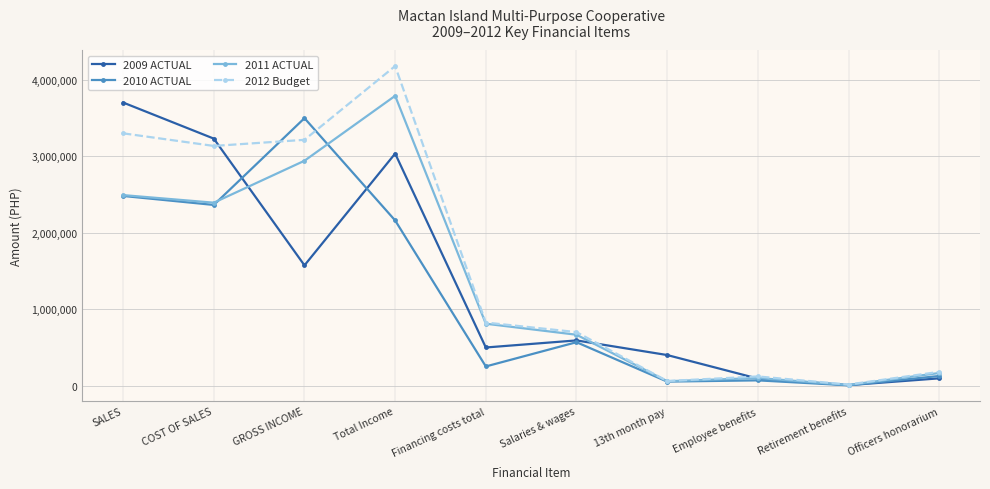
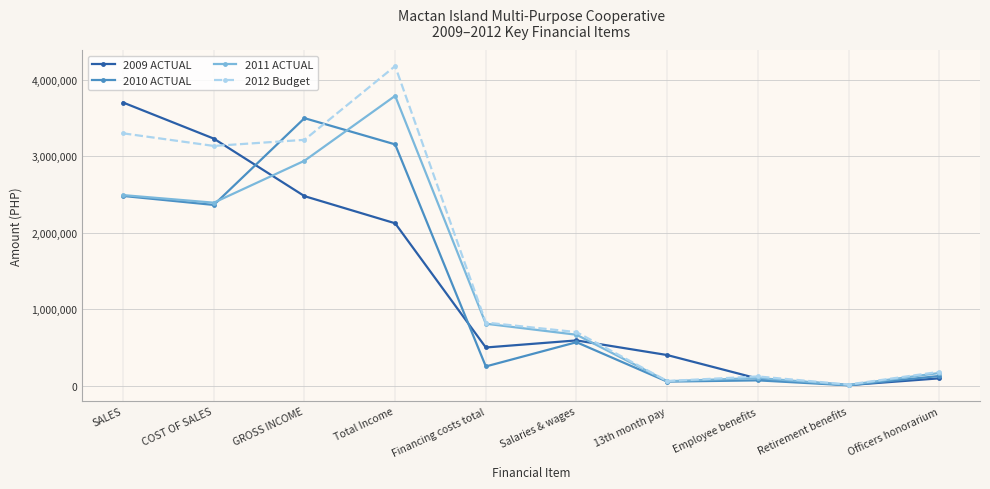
2009 ACTUAL, GROSS INCOME: 1,600,000 -> 2,500,000
2009 ACTUAL, Total Income: 3,000,000 -> 2,100,000
2010 ACTUAL, Total Income: 2,200,000 -> 3,200,000
